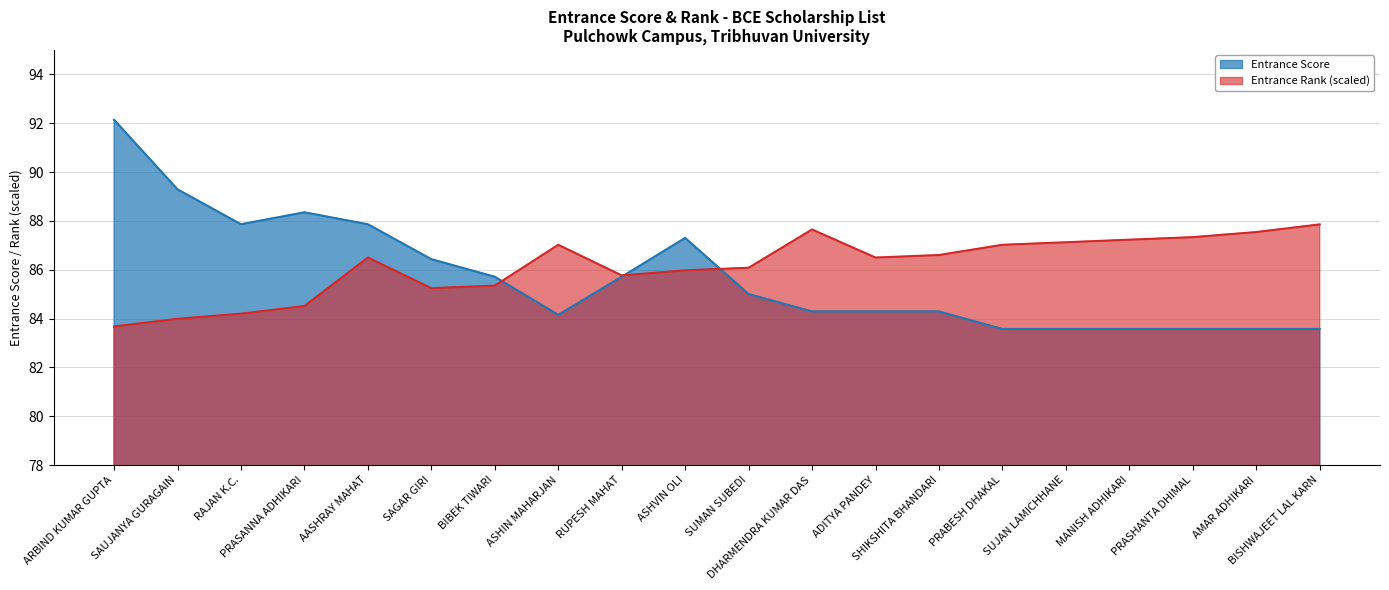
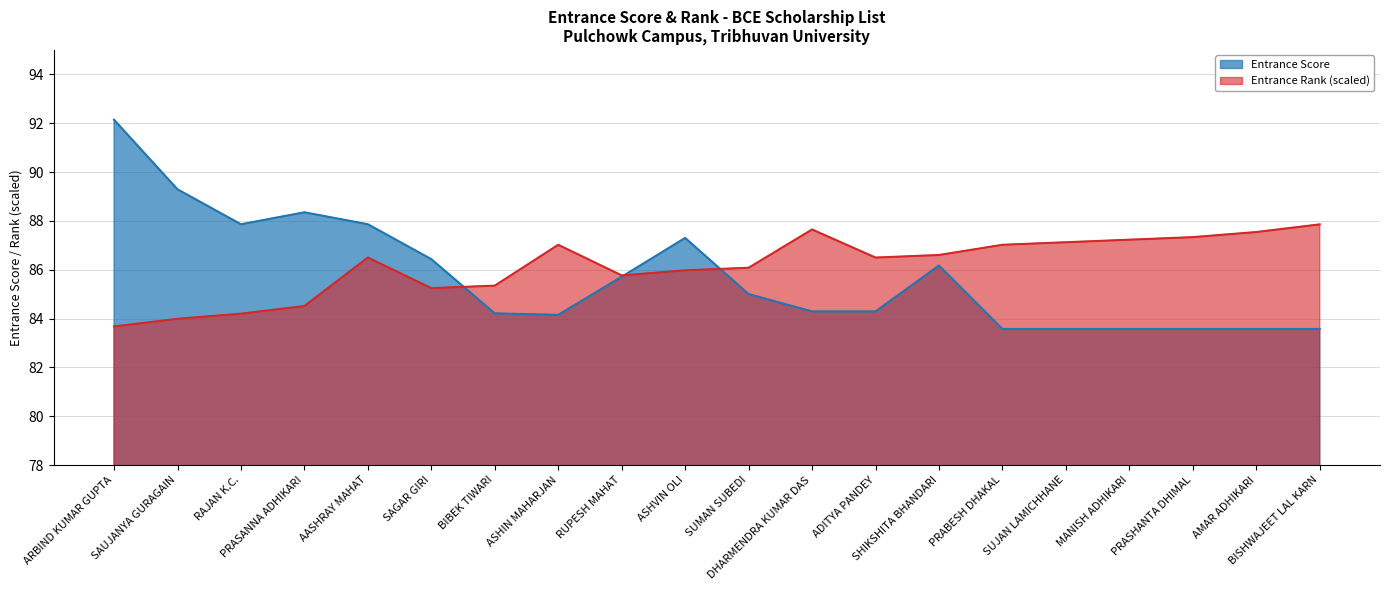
Entrance Score, BIBEK TIWARI: 85.7 -> 84.2
Entrance Score, SHIKSHITA BHANDARI: 84.3 -> 86.2
